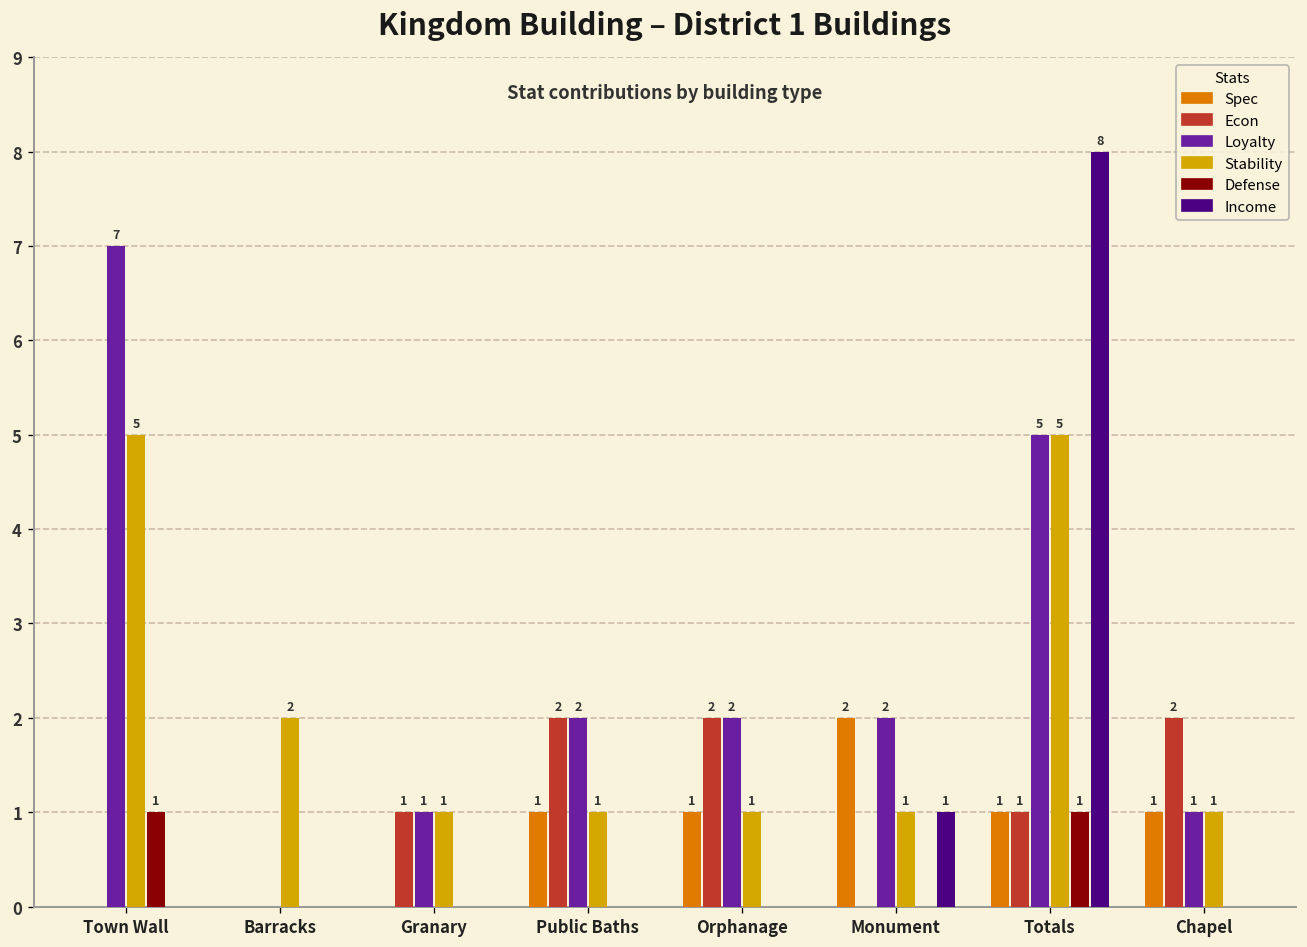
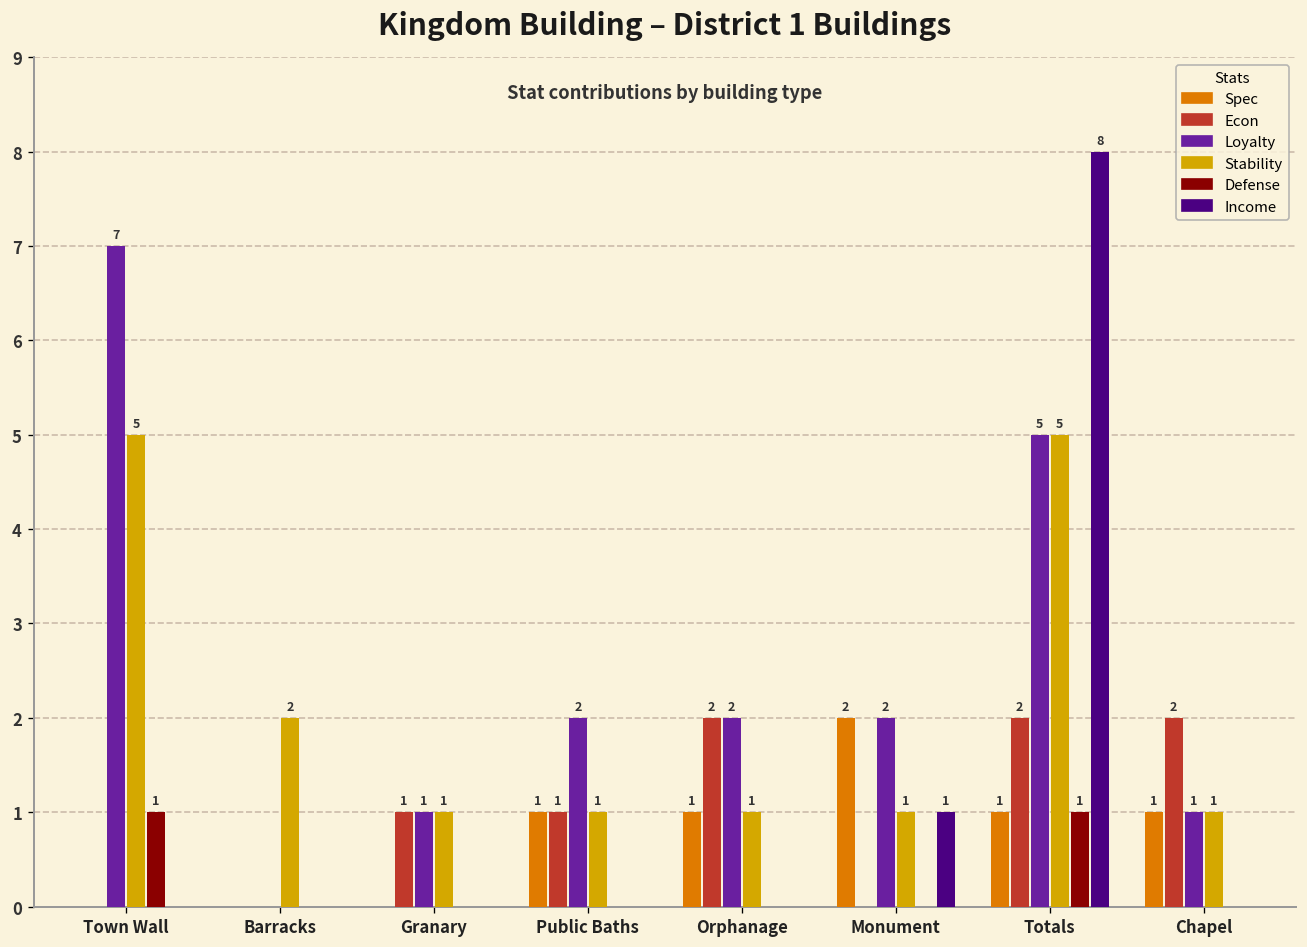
Econ, Public Baths: 2 -> 1
Econ, Totals: 1 -> 2
